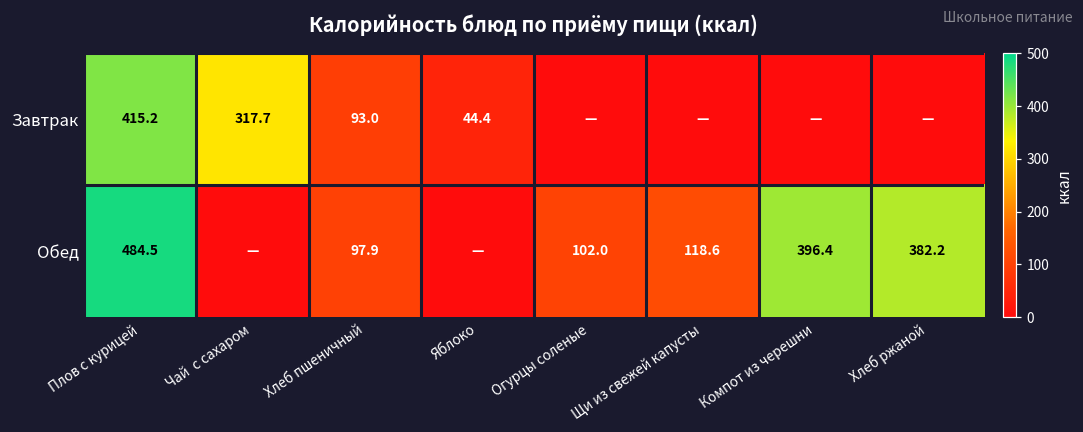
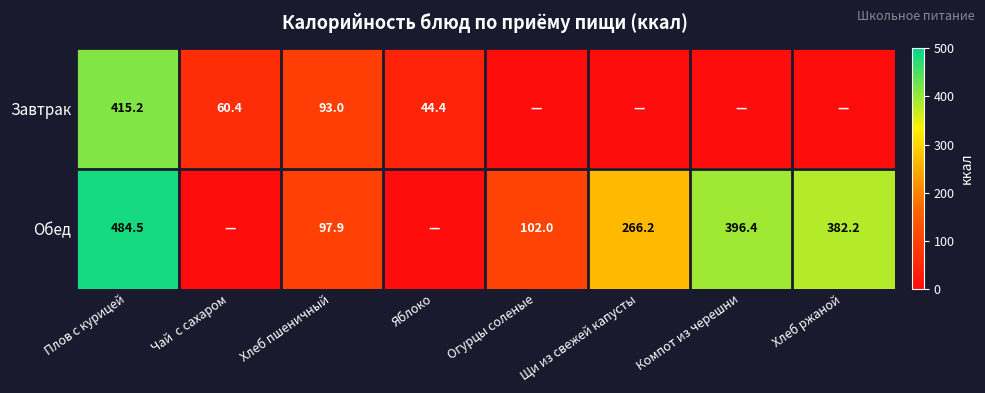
Завтрак, Чай с сахаром: 317.7 -> 60.4
Обед, Щи из свежей капусты: 118.6 -> 266.2
